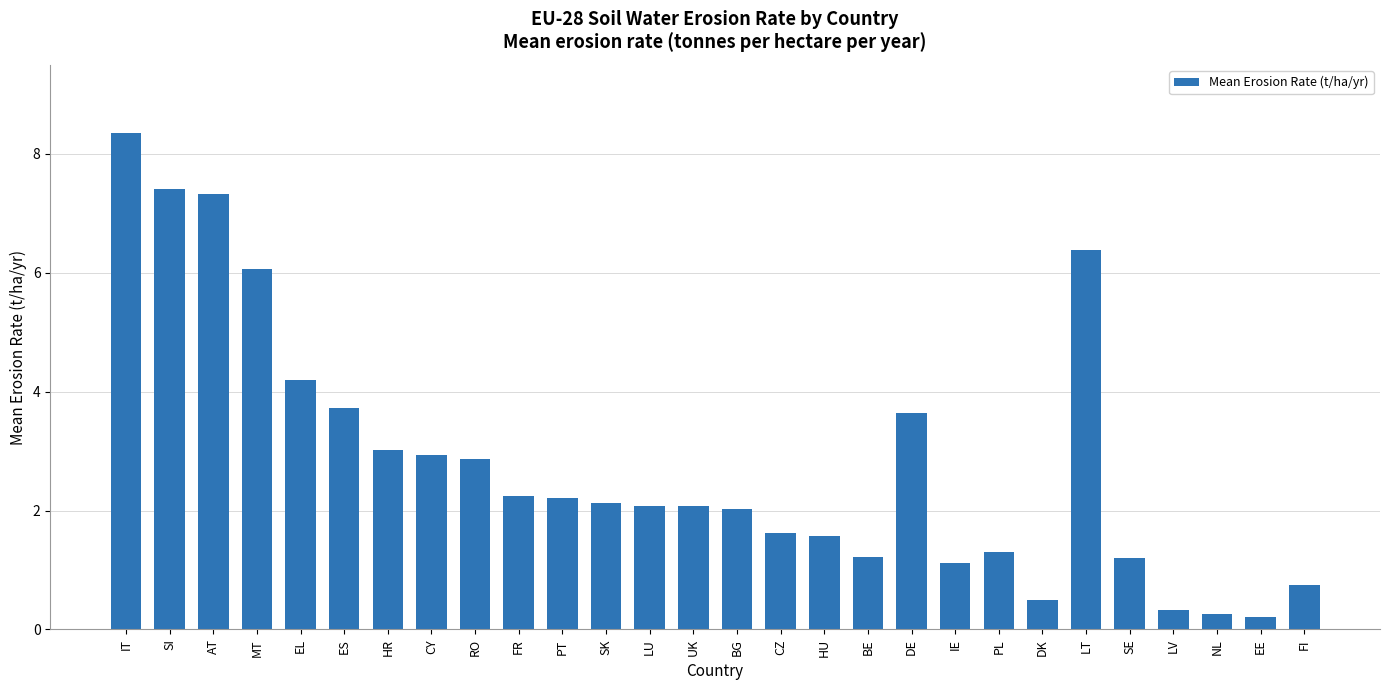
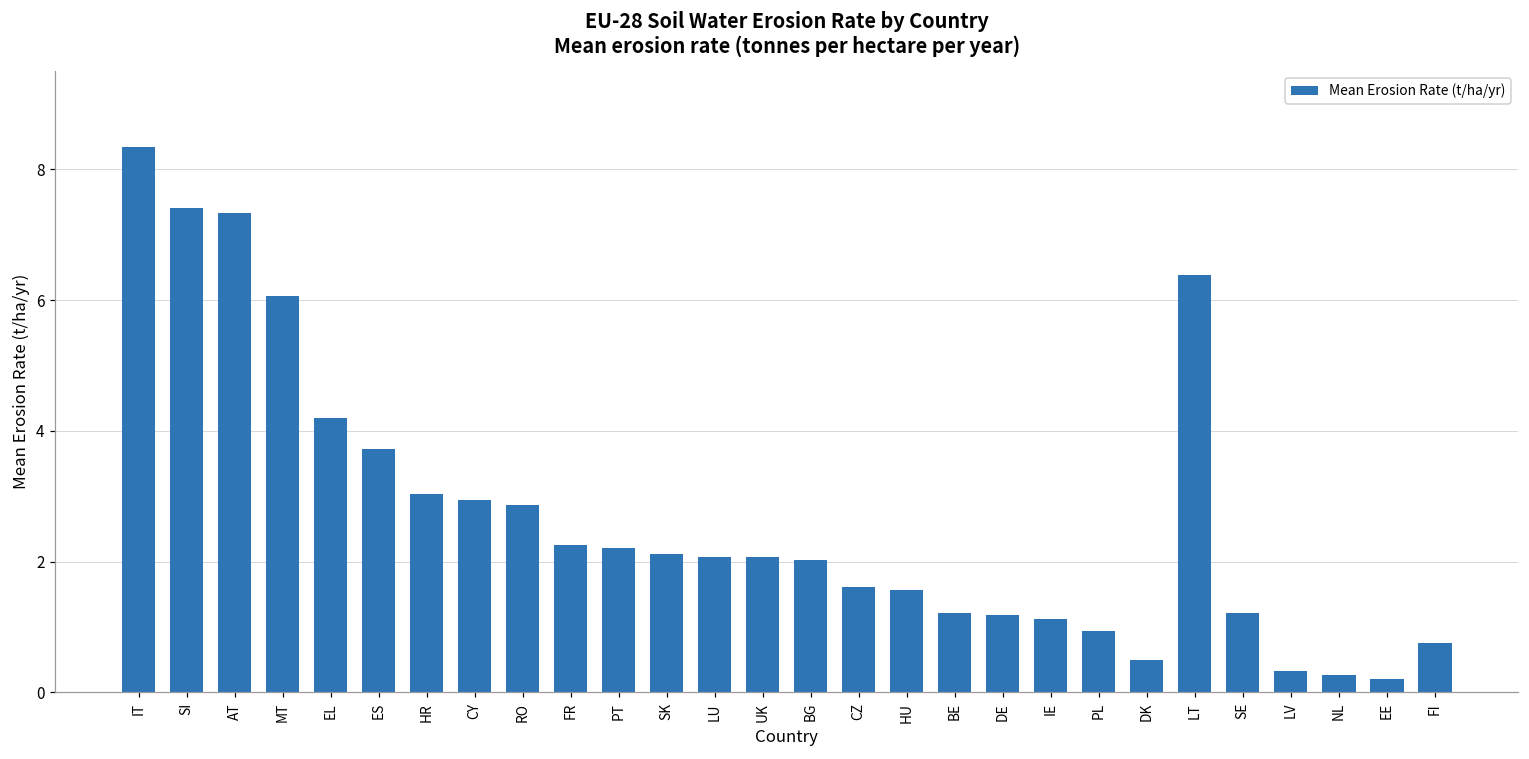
DE: 3.6 -> 1.2
PL: 1.3 -> 0.9
